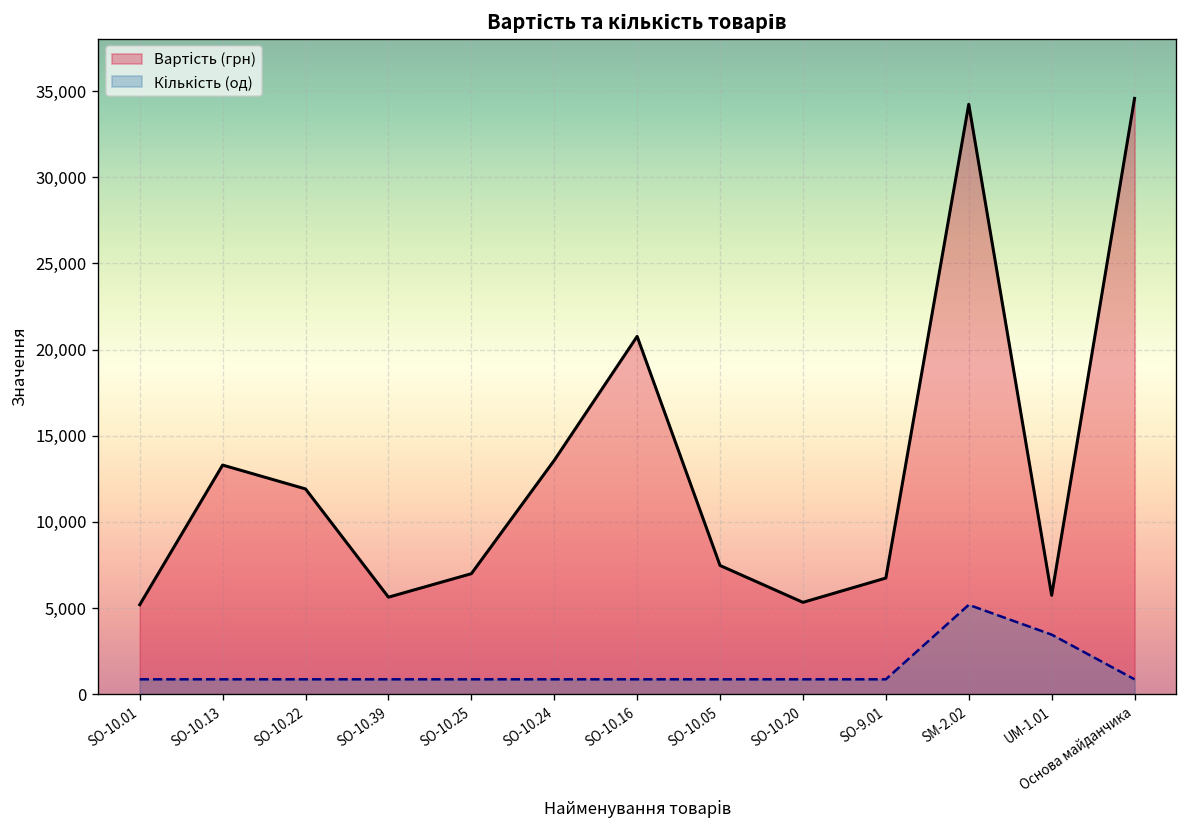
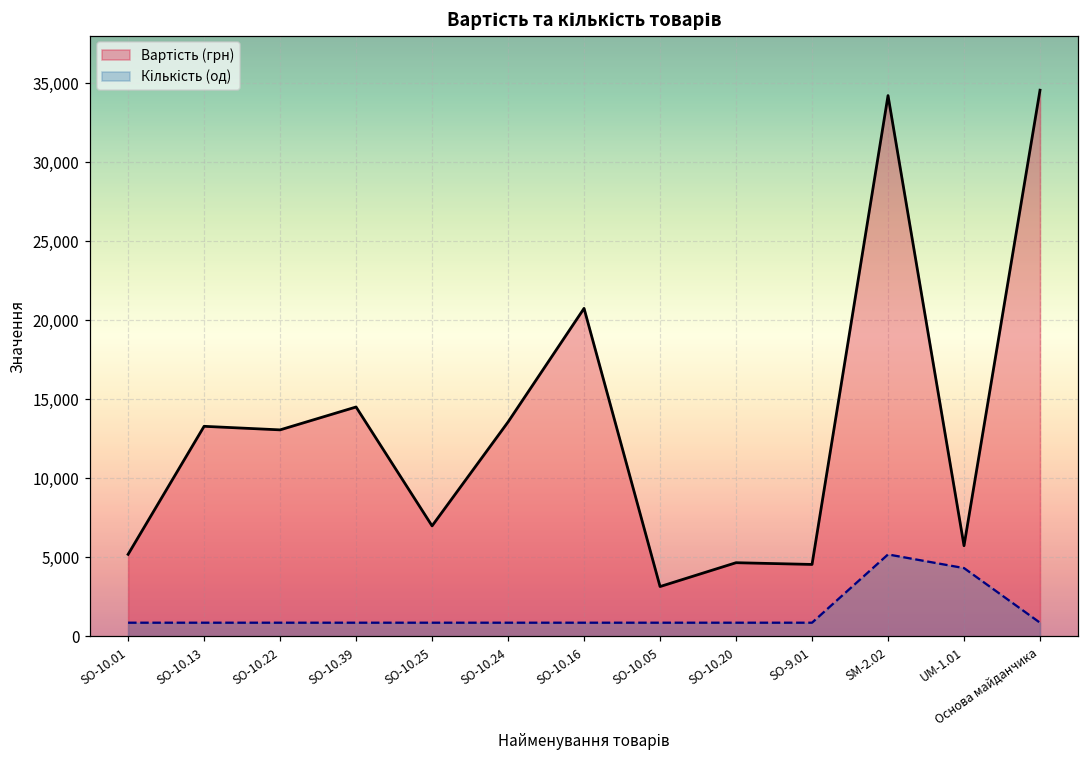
Вартість (грн), SO-10.22: 11,900 -> 13,100
Вартість (грн), SO-10.39: 5,600 -> 14,500
Вартість (грн), SO-10.05: 7,500 -> 3,200
Вартість (грн), SO-10.20: 5,300 -> 4,700
Вартість (грн), SO-9.01: 6,700 -> 4,600
Кількість (од), UM-1.01: 3,500 -> 4,300
